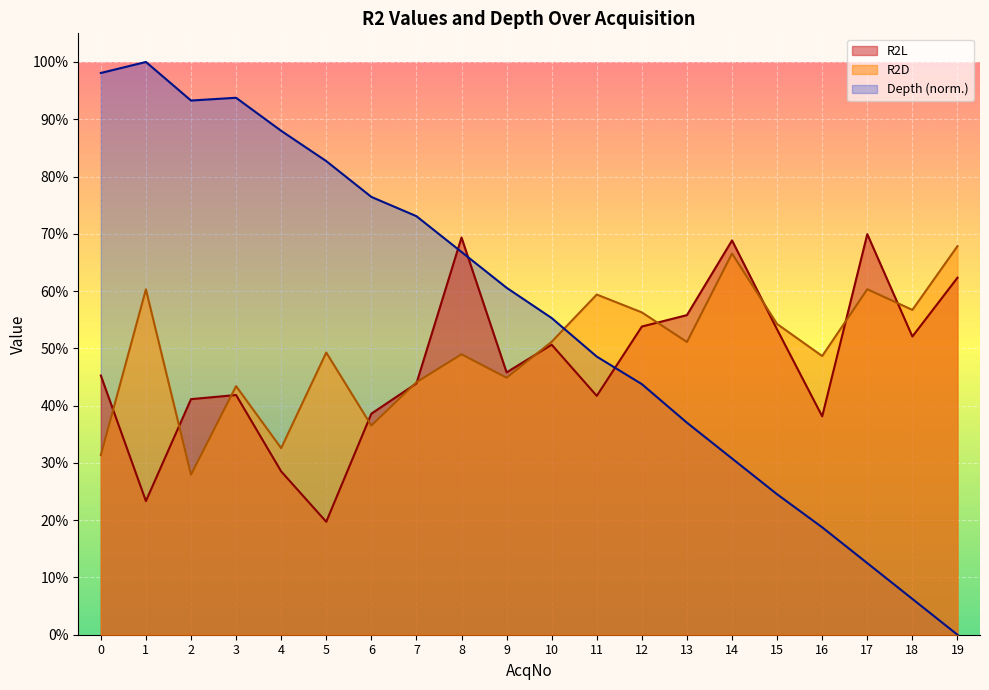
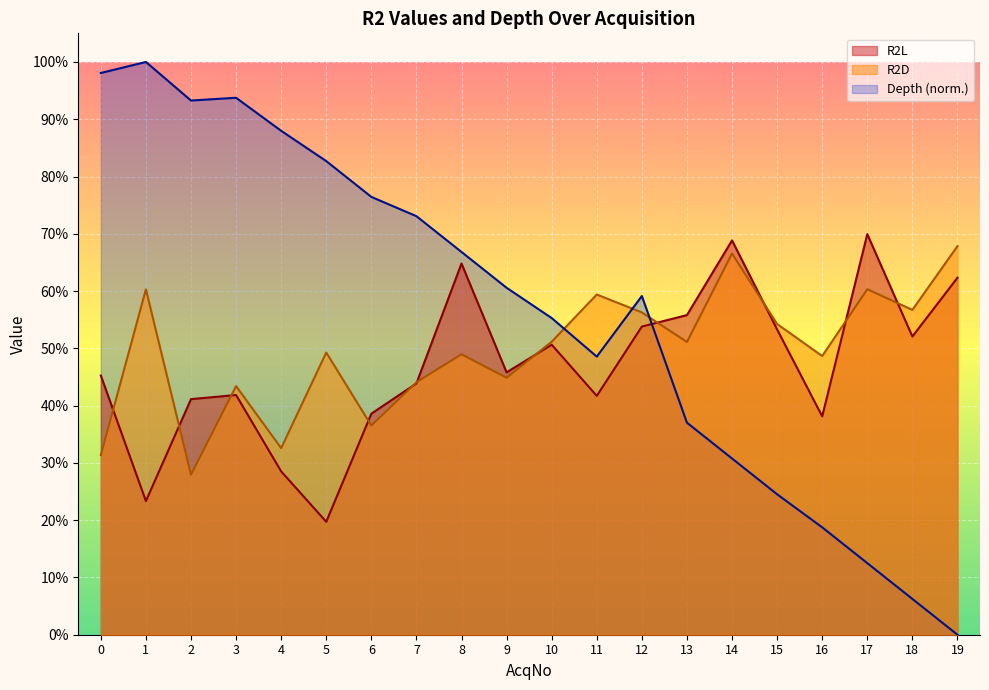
R2L, 8: 69% -> 65%
Depth (norm.), 12: 44% -> 59%
